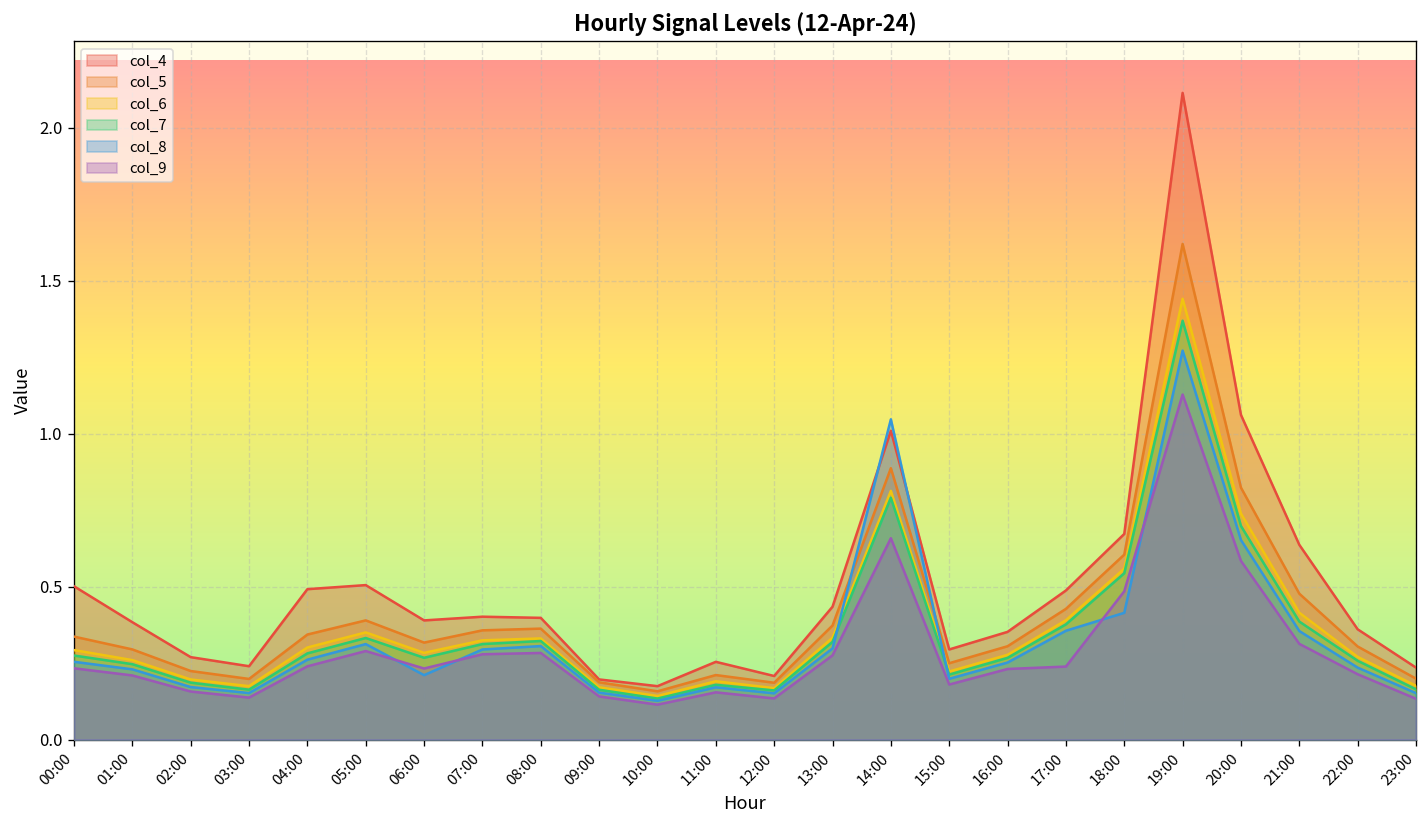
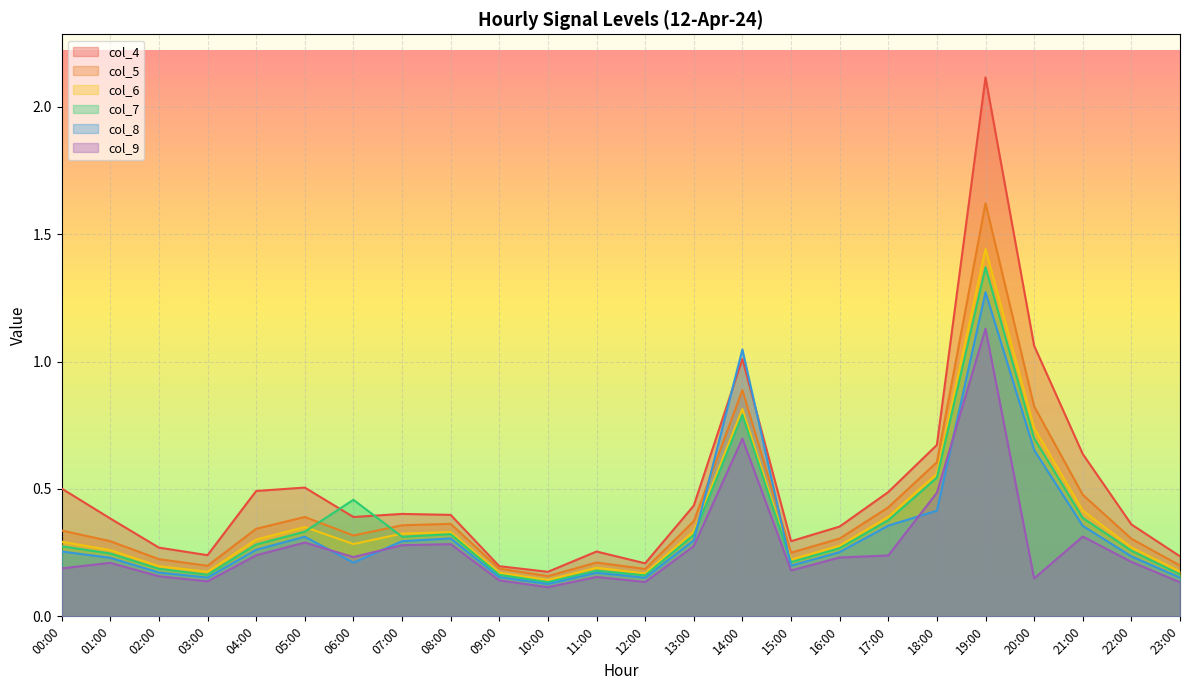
col_9, 00:00: 0.23 -> 0.19
col_7, 06:00: 0.27 -> 0.46
col_9, 14:00: 0.66 -> 0.70
col_9, 20:00: 0.58 -> 0.15
